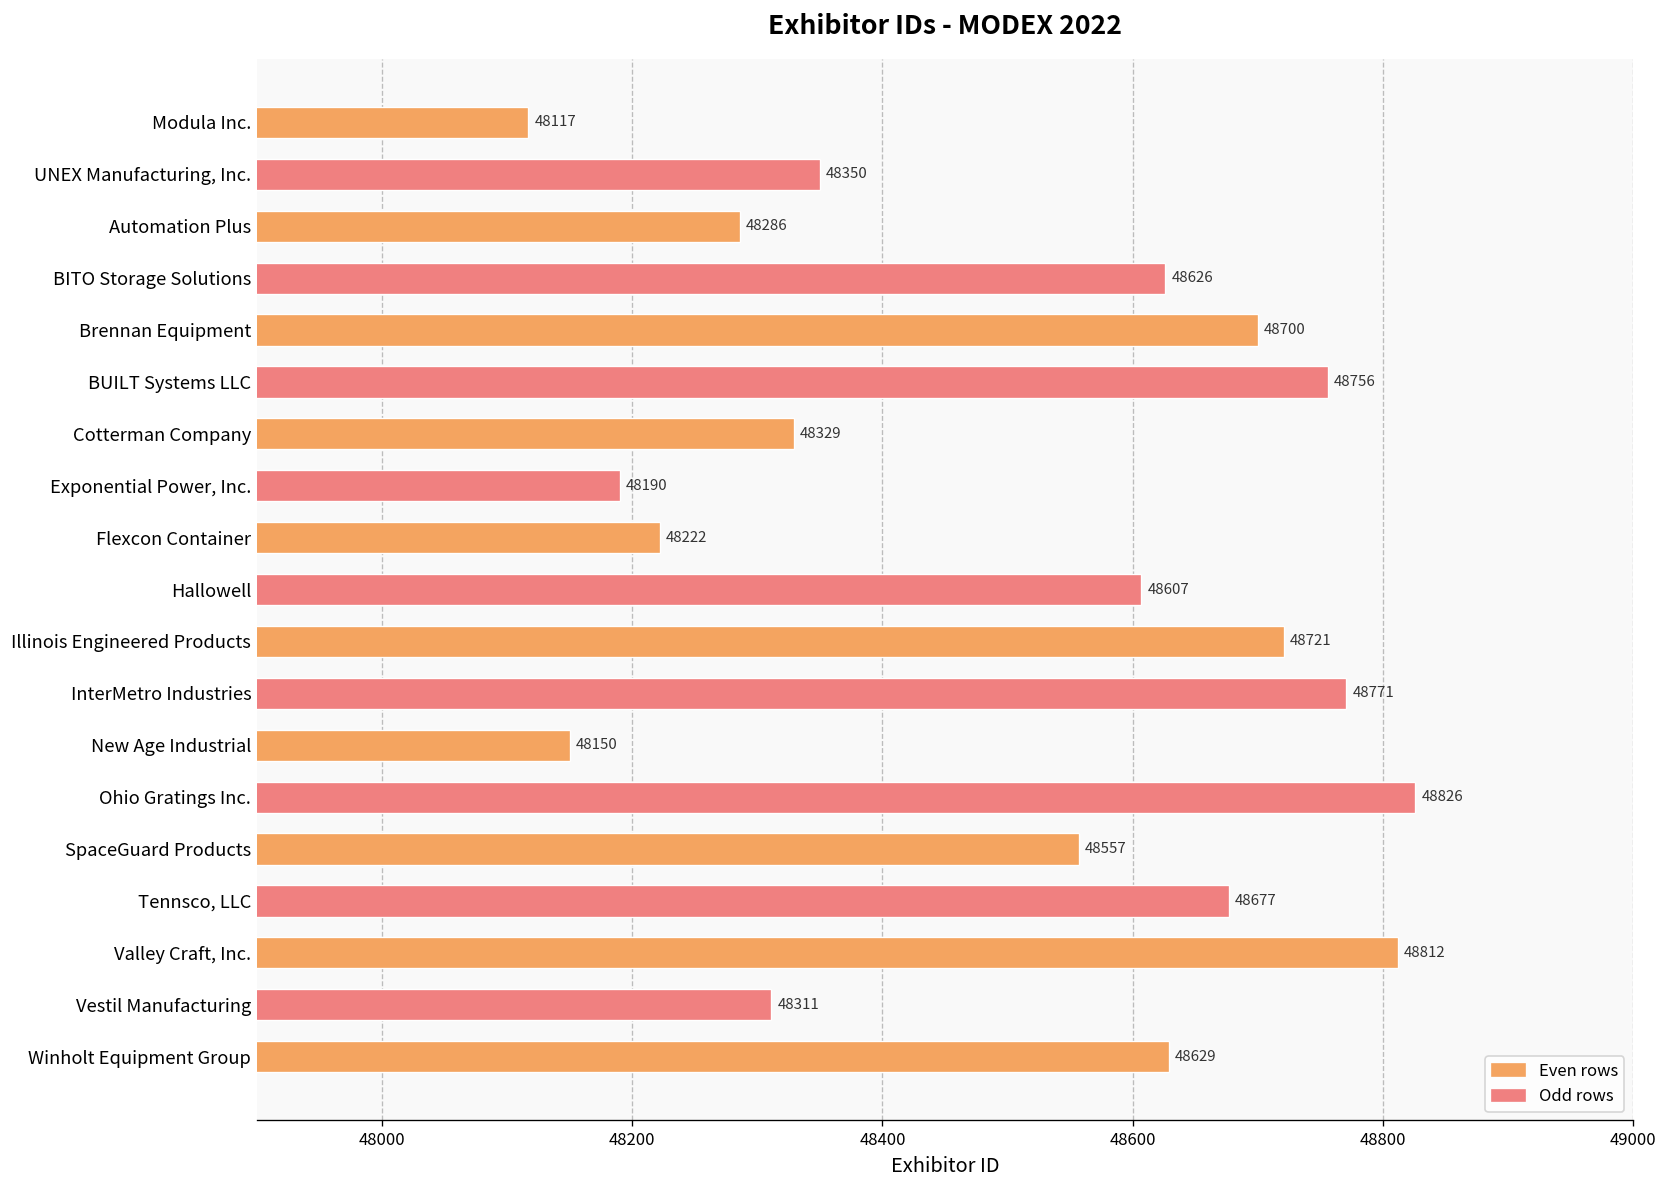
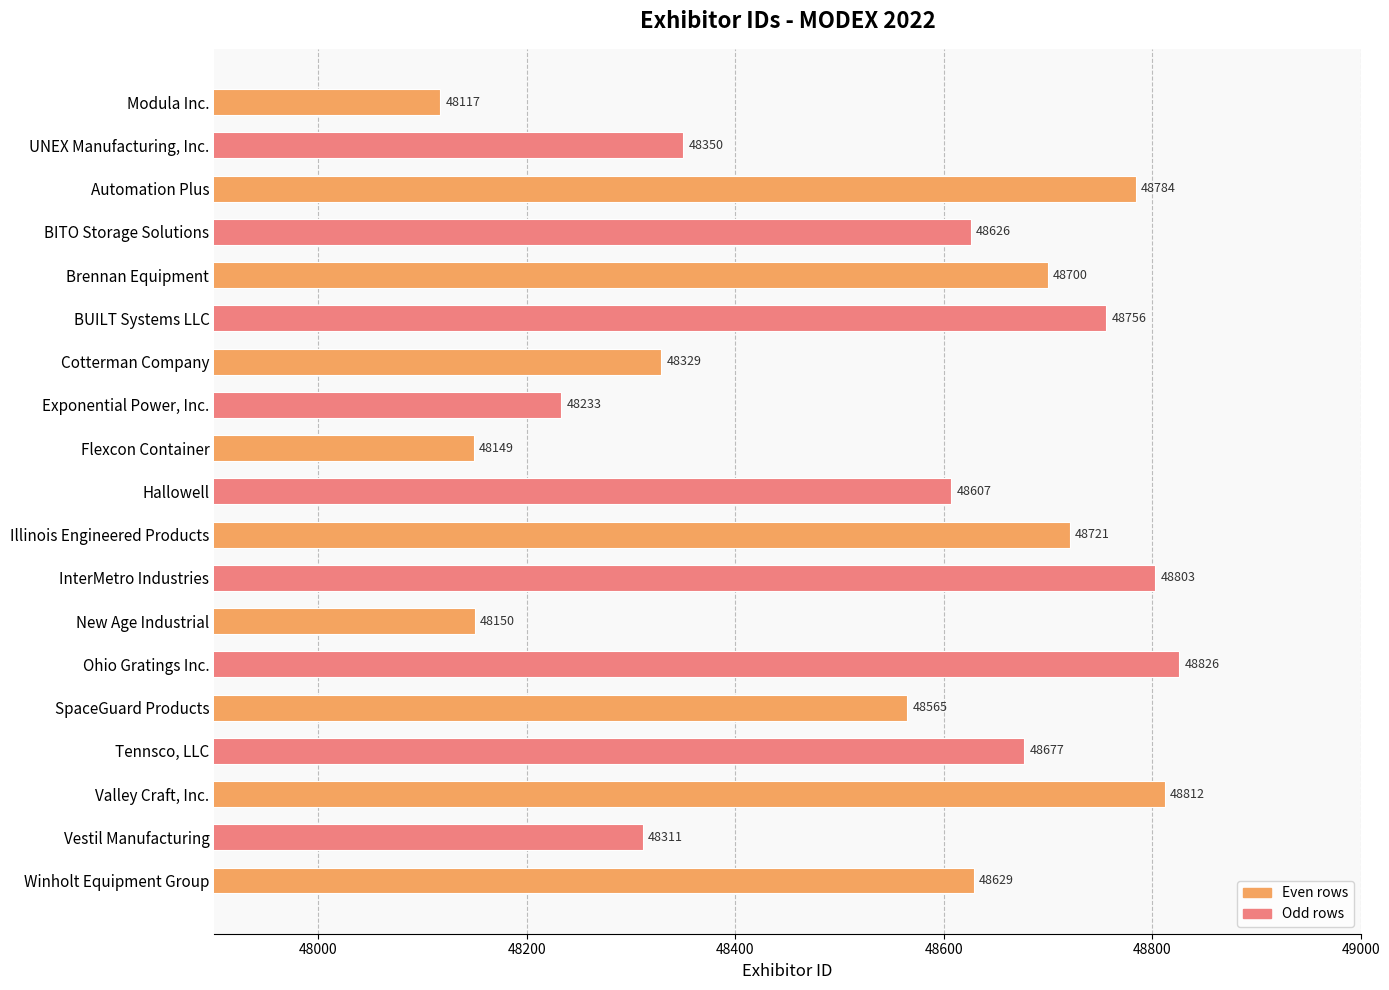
Automation Plus: 48286 -> 48784
Exponential Power, Inc.: 48190 -> 48233
Flexcon Container: 48222 -> 48149
InterMetro Industries: 48771 -> 48803
SpaceGuard Products: 48557 -> 48565
